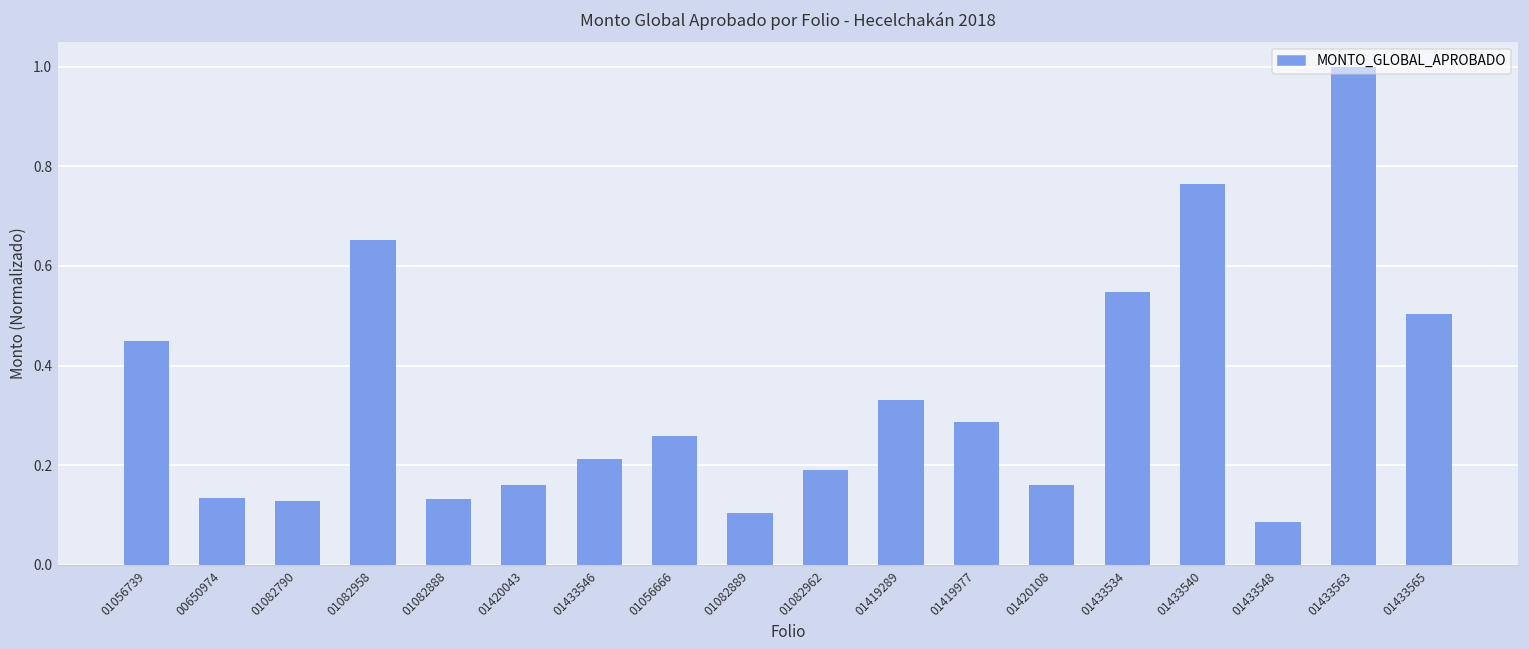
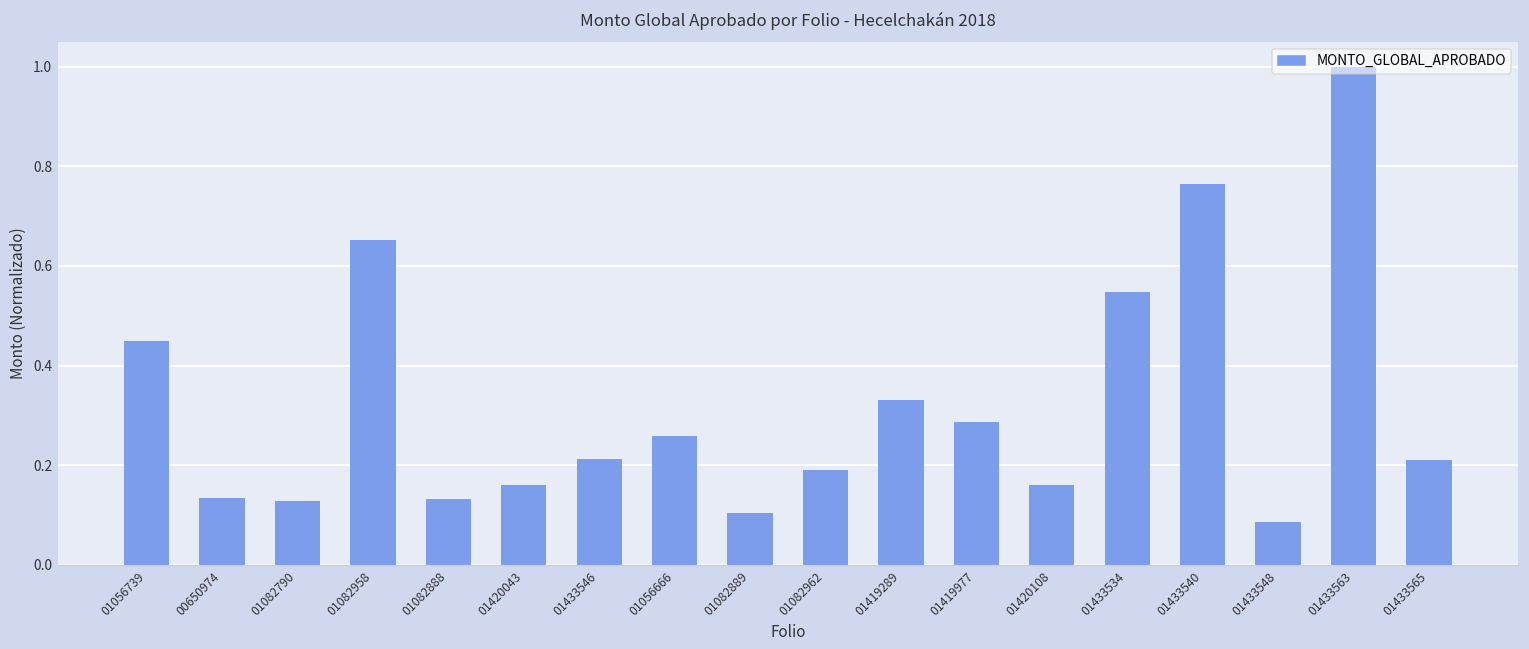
01433565: 0.50 -> 0.21
